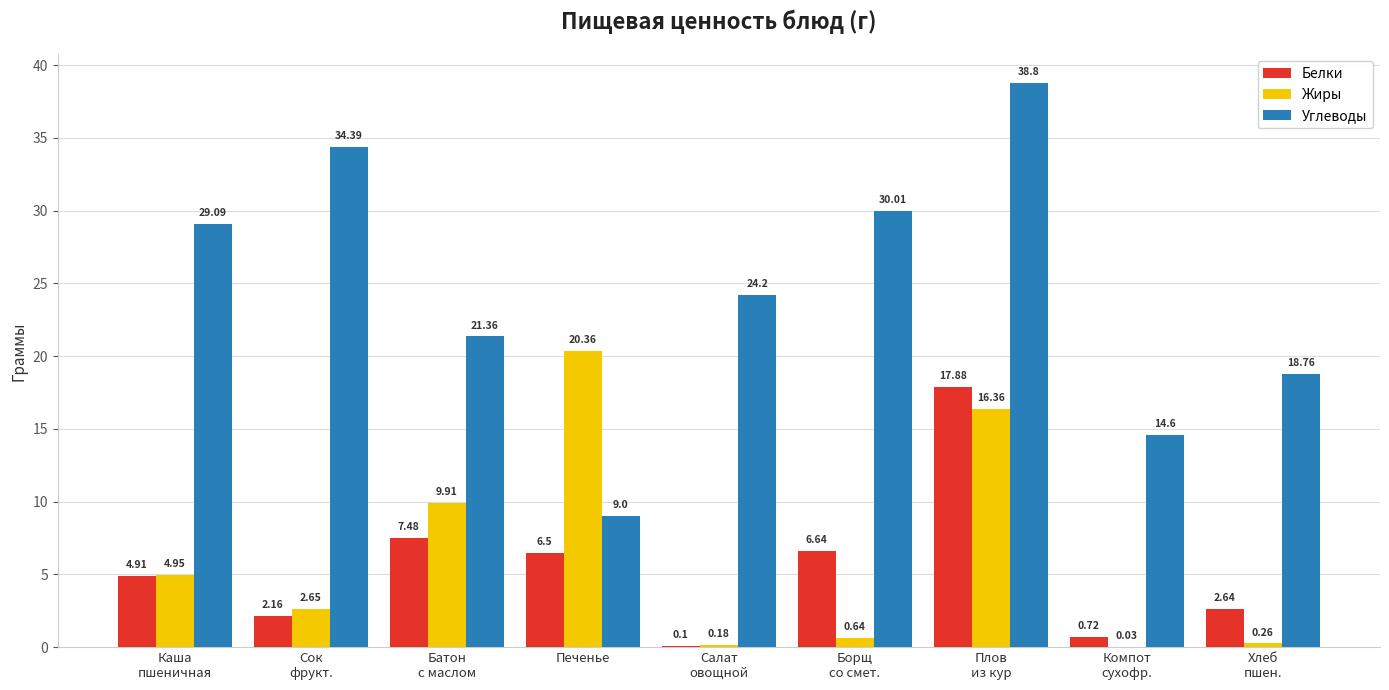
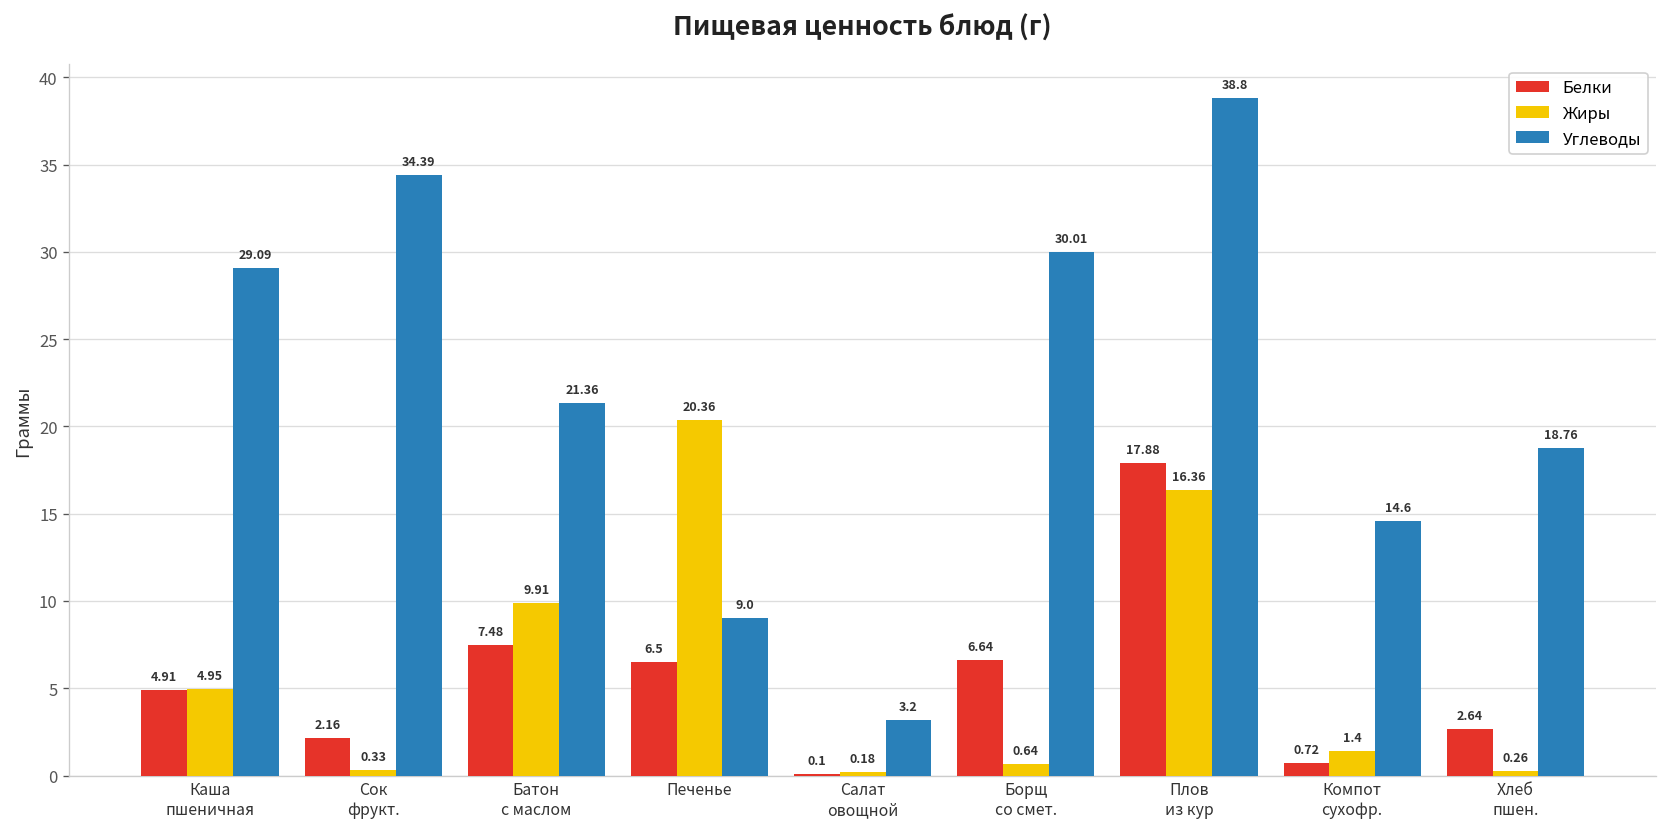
Жиры, Сок фрукт.: 2.65 -> 0.33
Углеводы, Салат овощной: 24.2 -> 3.2
Жиры, Компот сухофр.: 0.03 -> 1.4
